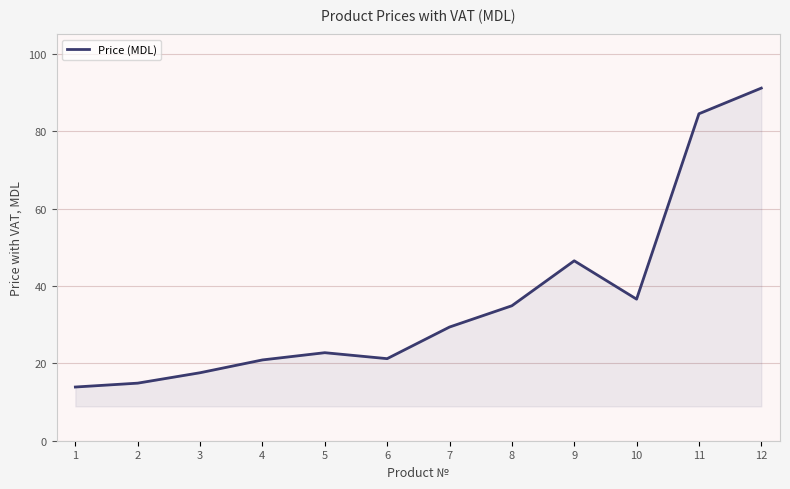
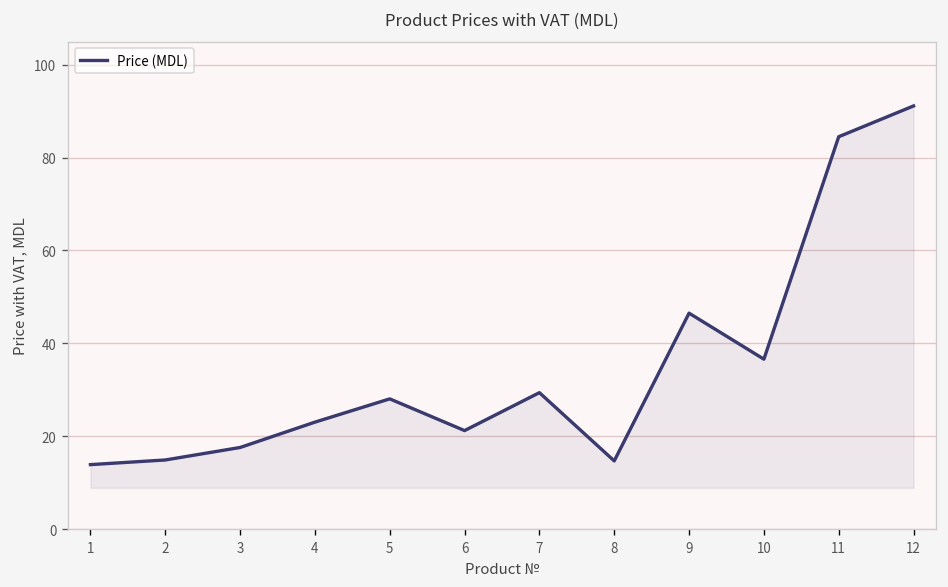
4: 21 -> 23
5: 23 -> 28
8: 35 -> 15
